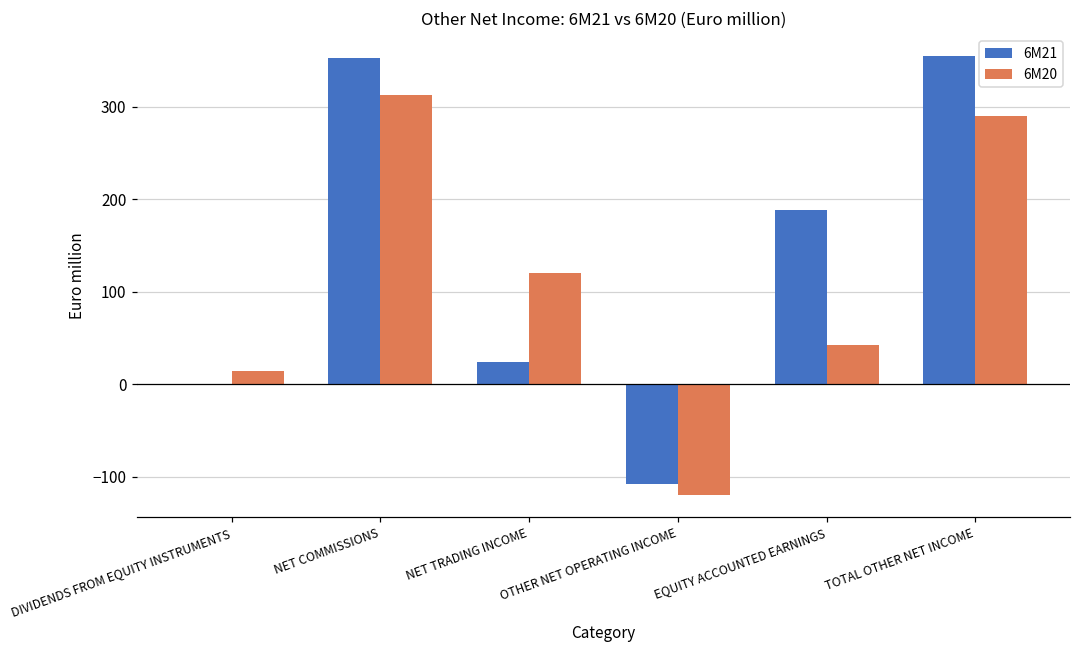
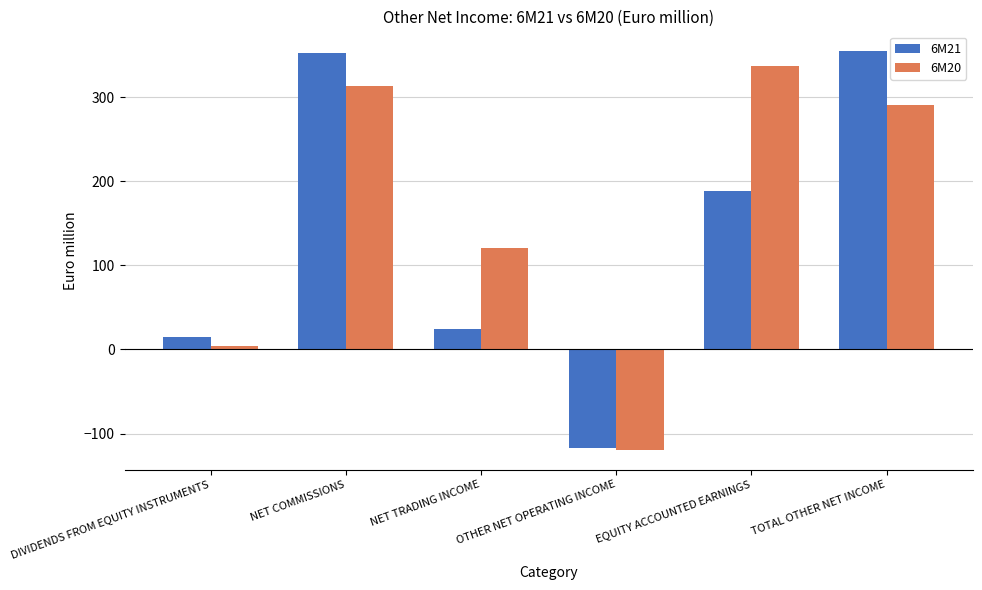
6M21, DIVIDENDS FROM EQUITY INSTRUMENTS: 0 -> 10
6M20, DIVIDENDS FROM EQUITY INSTRUMENTS: 10 -> 0
6M21, OTHER NET OPERATING INCOME: -110 -> -120
6M20, EQUITY ACCOUNTED EARNINGS: 40 -> 340
